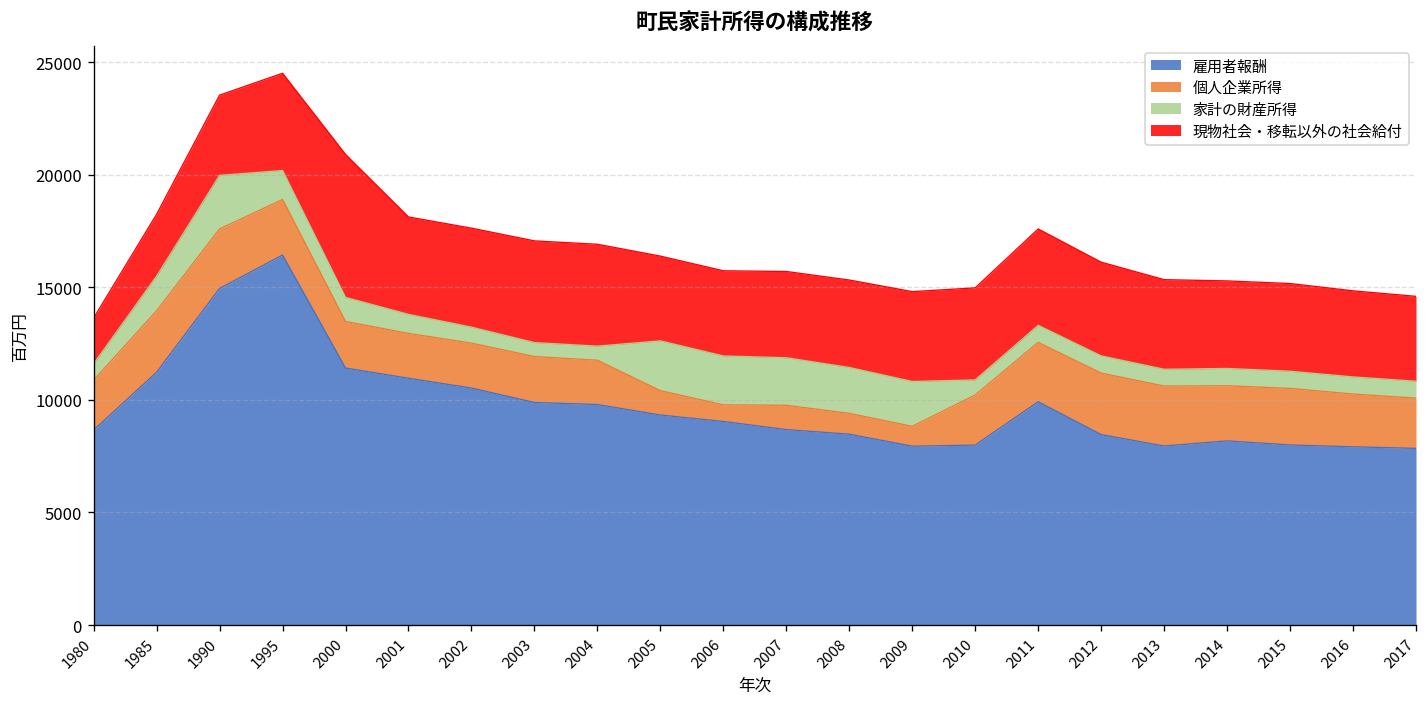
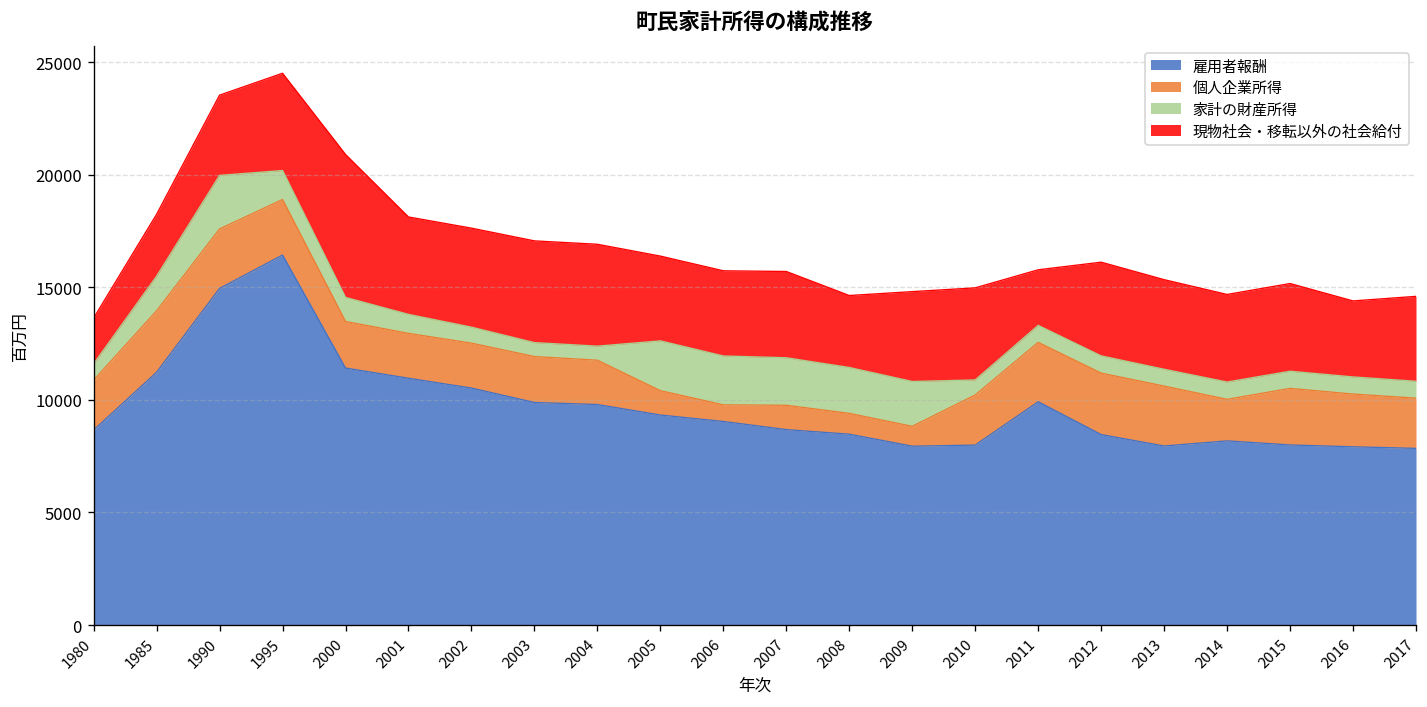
現物社会・移転以外の社会給付, 2008: 3900 -> 3200
現物社会・移転以外の社会給付, 2011: 4300 -> 2500
個人企業所得, 2014: 2400 -> 1800
現物社会・移転以外の社会給付, 2016: 3800 -> 3400
